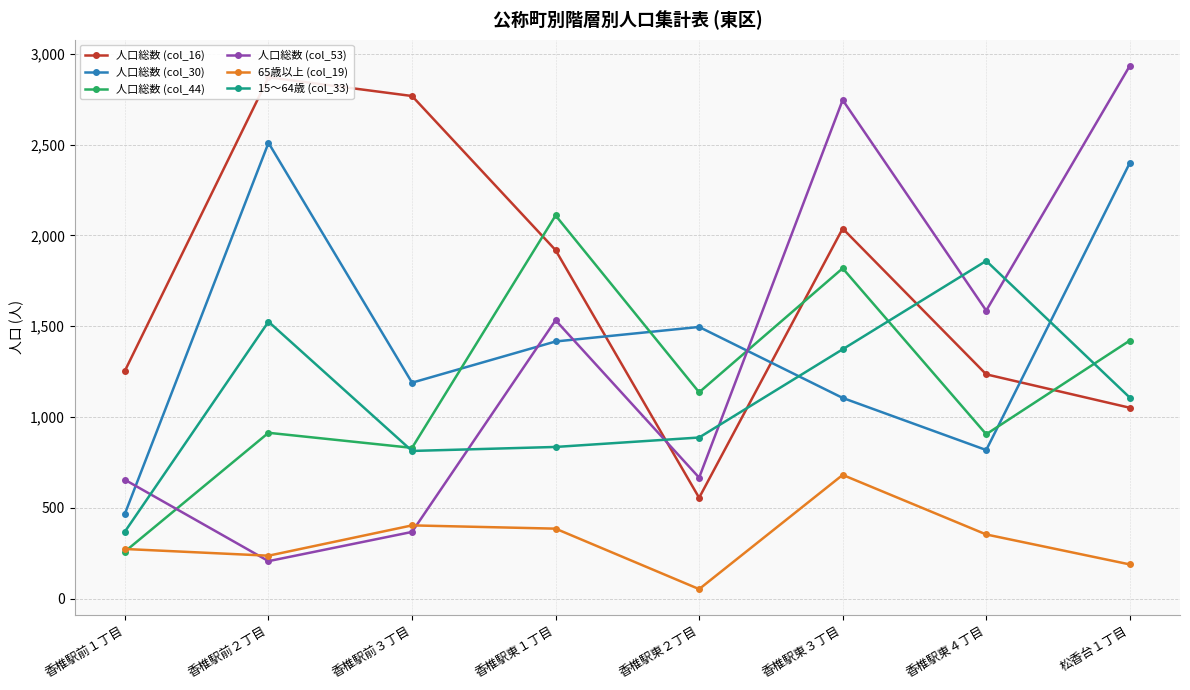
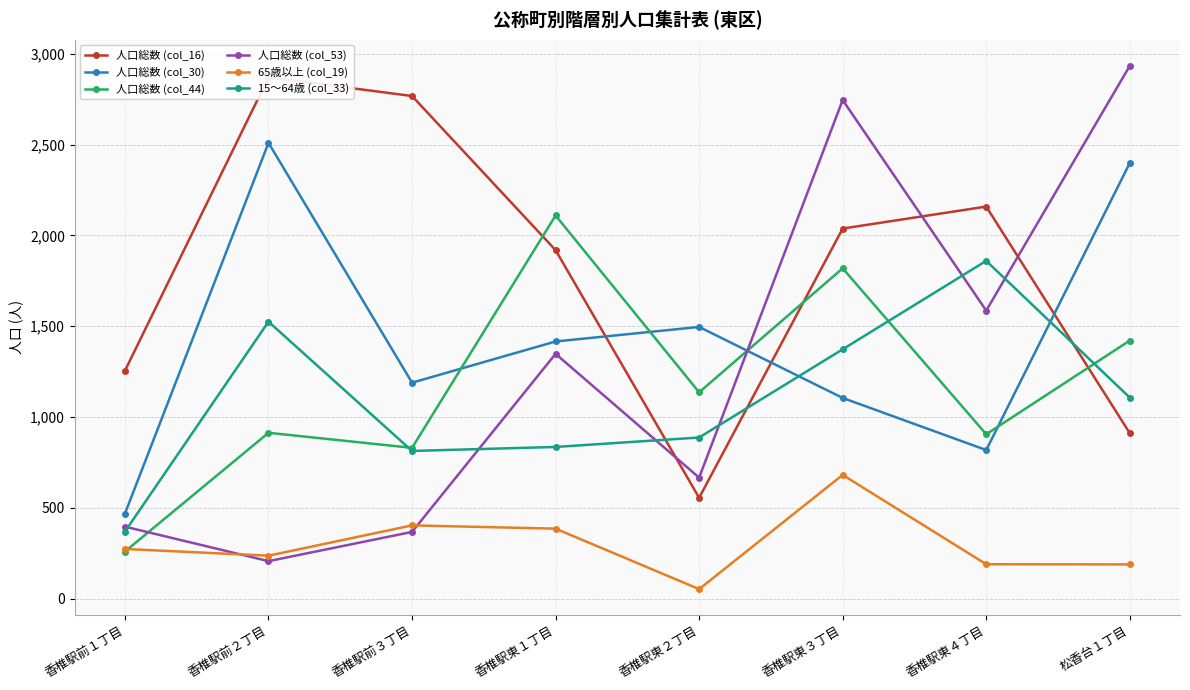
人口総数 (col_53), 香椎駅前１丁目: 650 -> 400
人口総数 (col_53), 香椎駅東１丁目: 1,530 -> 1,350
人口総数 (col_16), 香椎駅東４丁目: 1,240 -> 2,160
65歳以上 (col_19), 香椎駅東４丁目: 350 -> 190
人口総数 (col_16), 松香台１丁目: 1,050 -> 910
